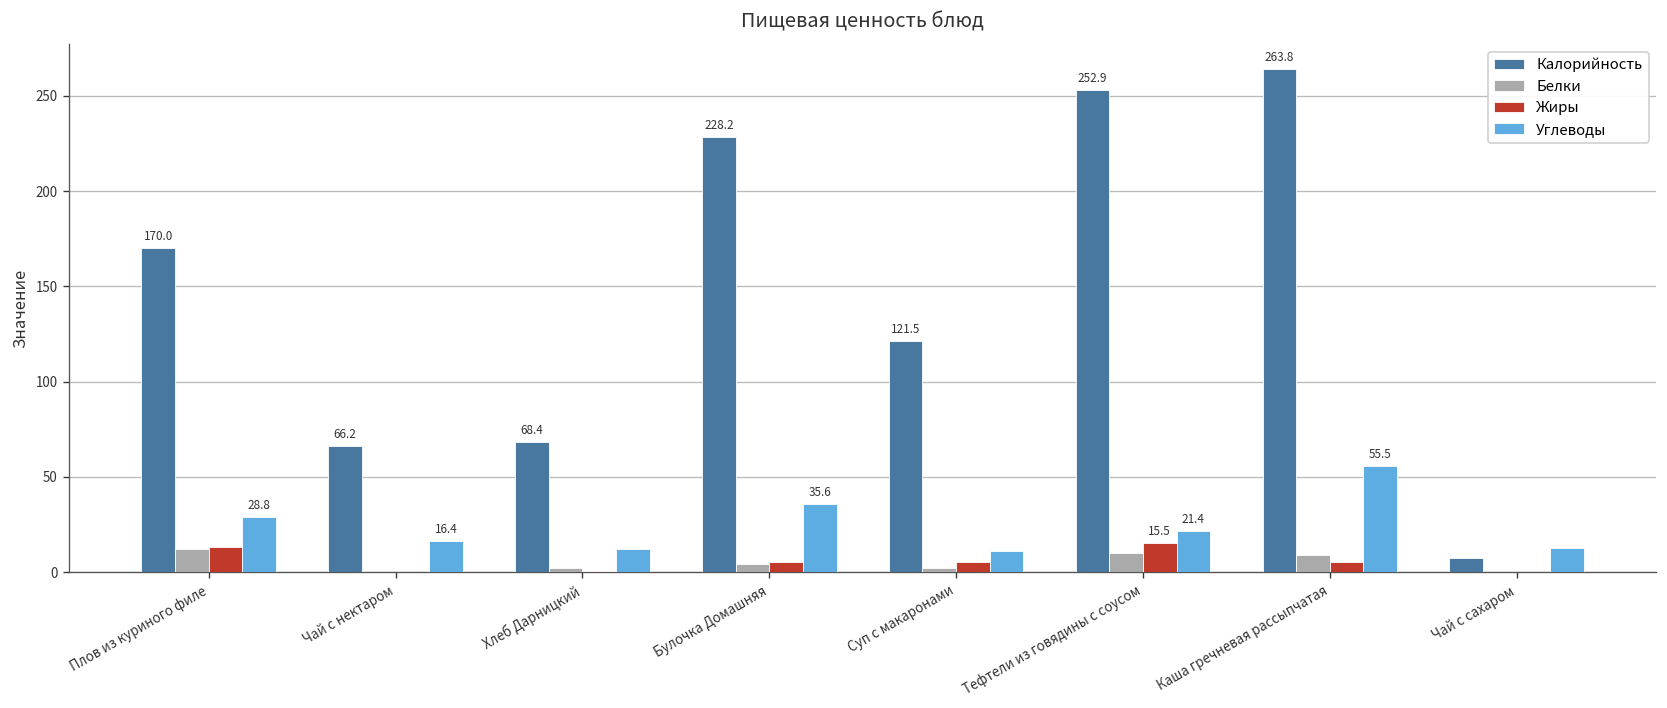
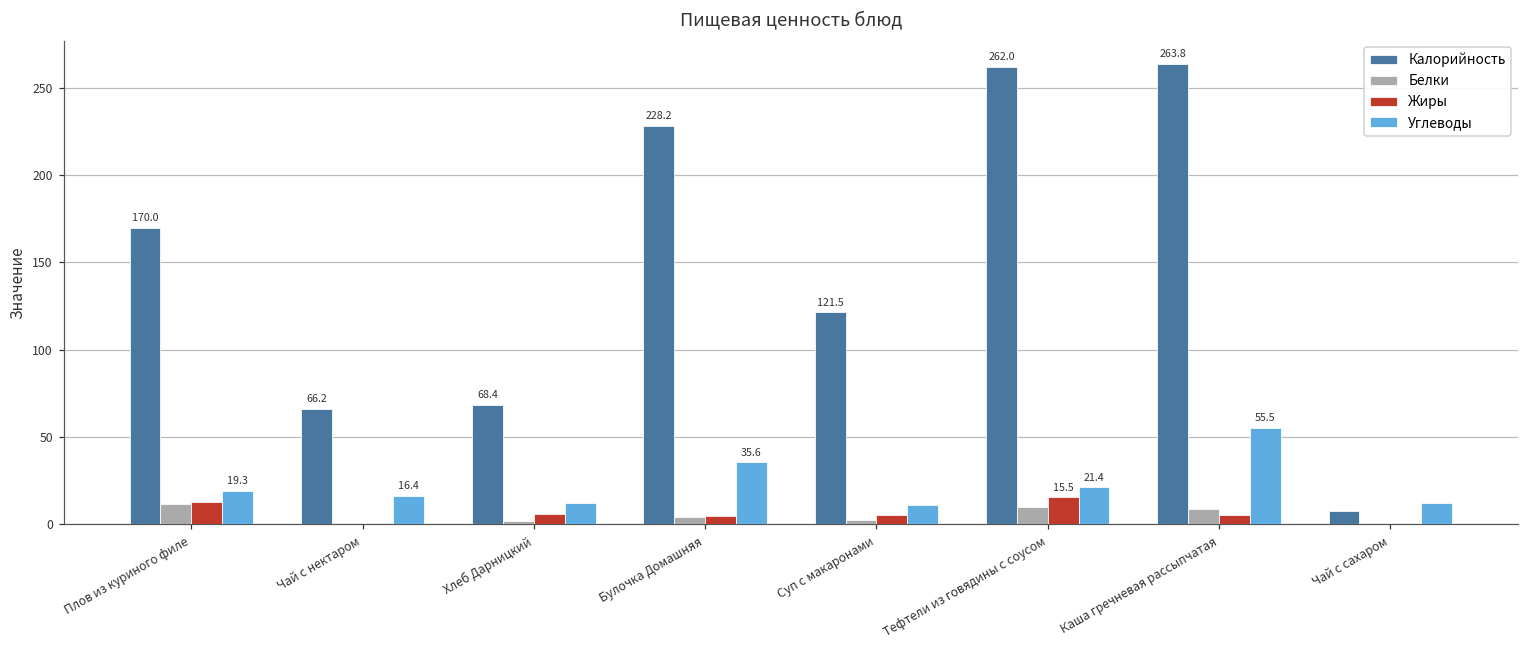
Углеводы, Плов из куриного филе: 28.8 -> 19.3
Жиры, Хлеб Дарницкий: 0 -> 6
Калорийность, Тефтели из говядины с соусом: 252.9 -> 262.0
